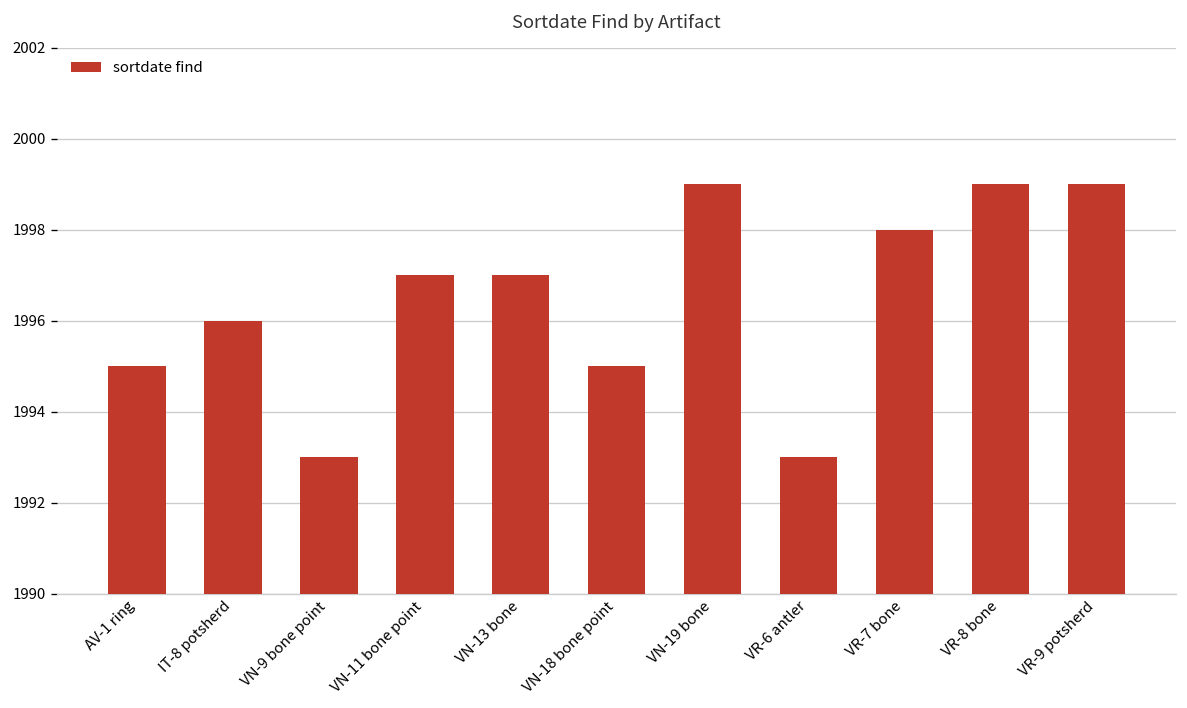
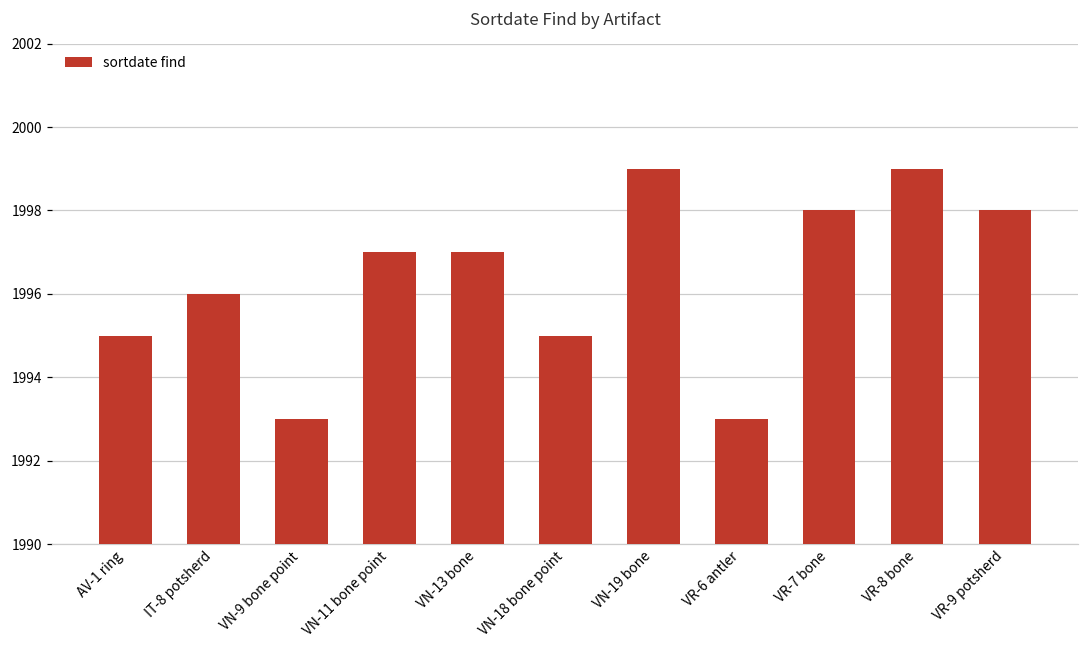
VR-9 potsherd: 1999 -> 1998
